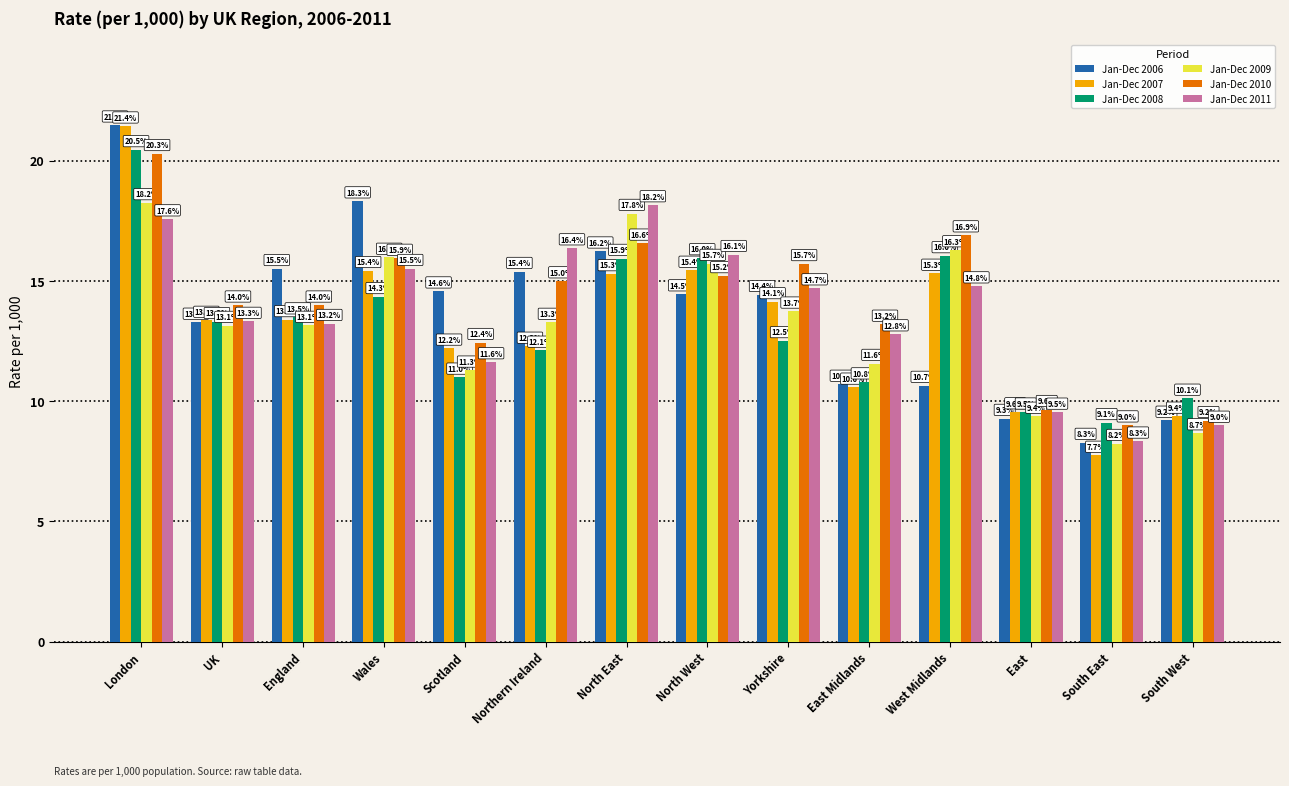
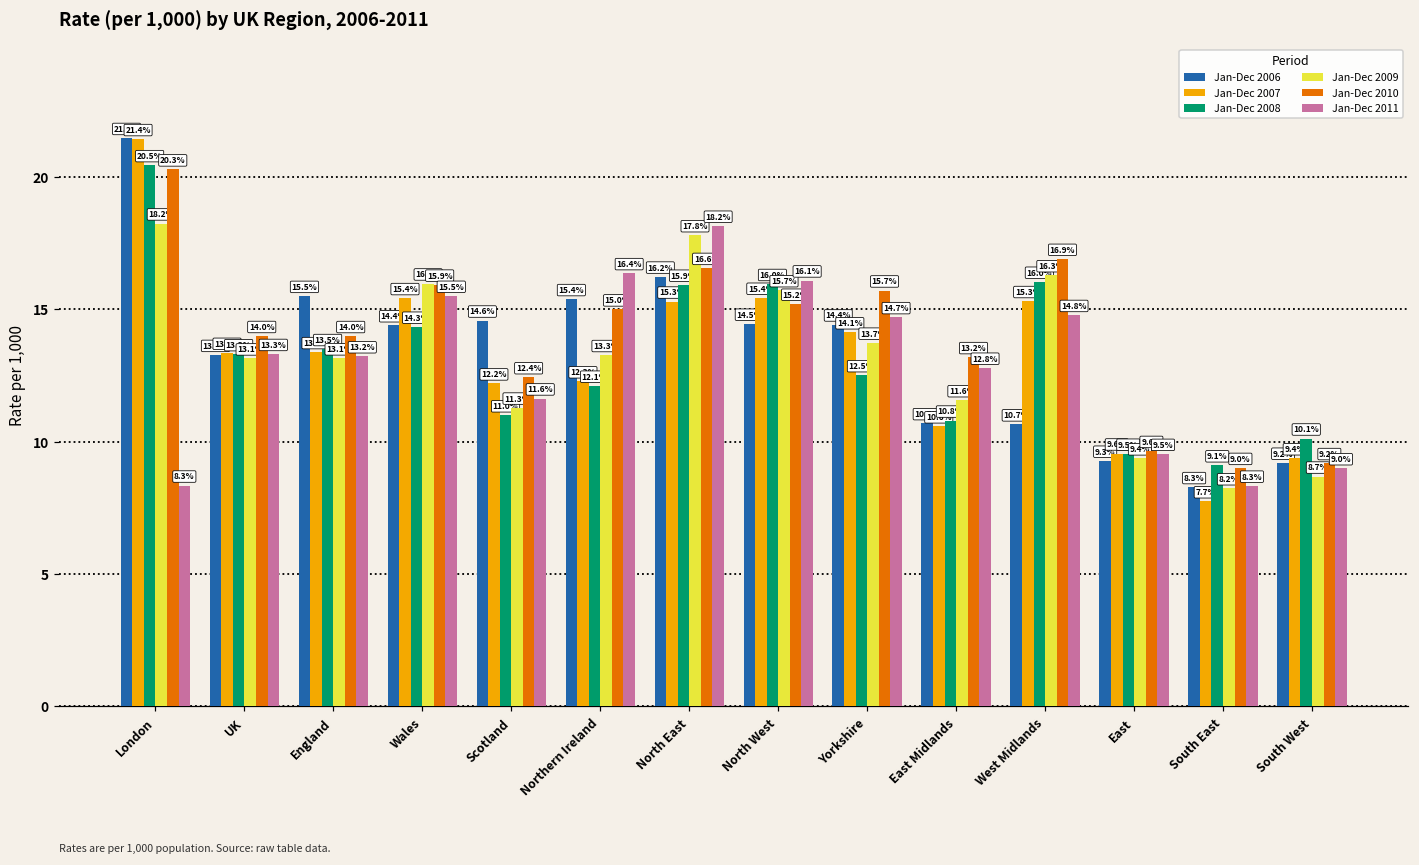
Jan-Dec 2011, London: 17.6% -> 8.3%
Jan-Dec 2006, Wales: 18.3% -> 14.4%
